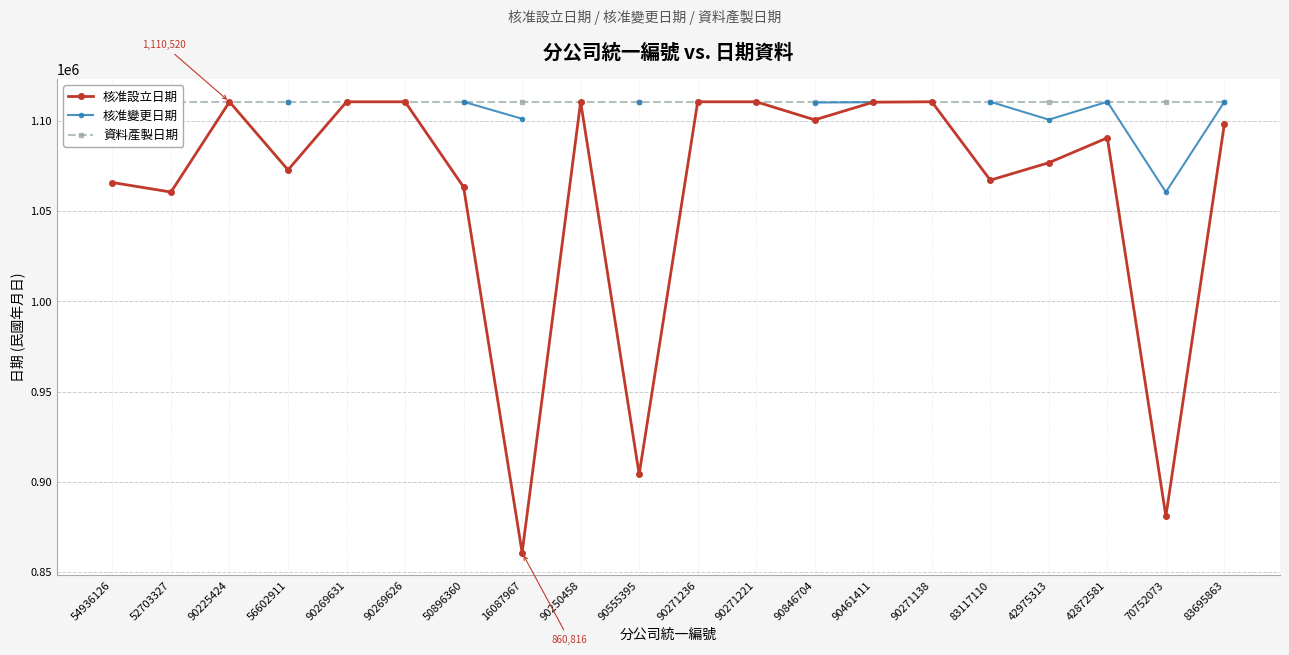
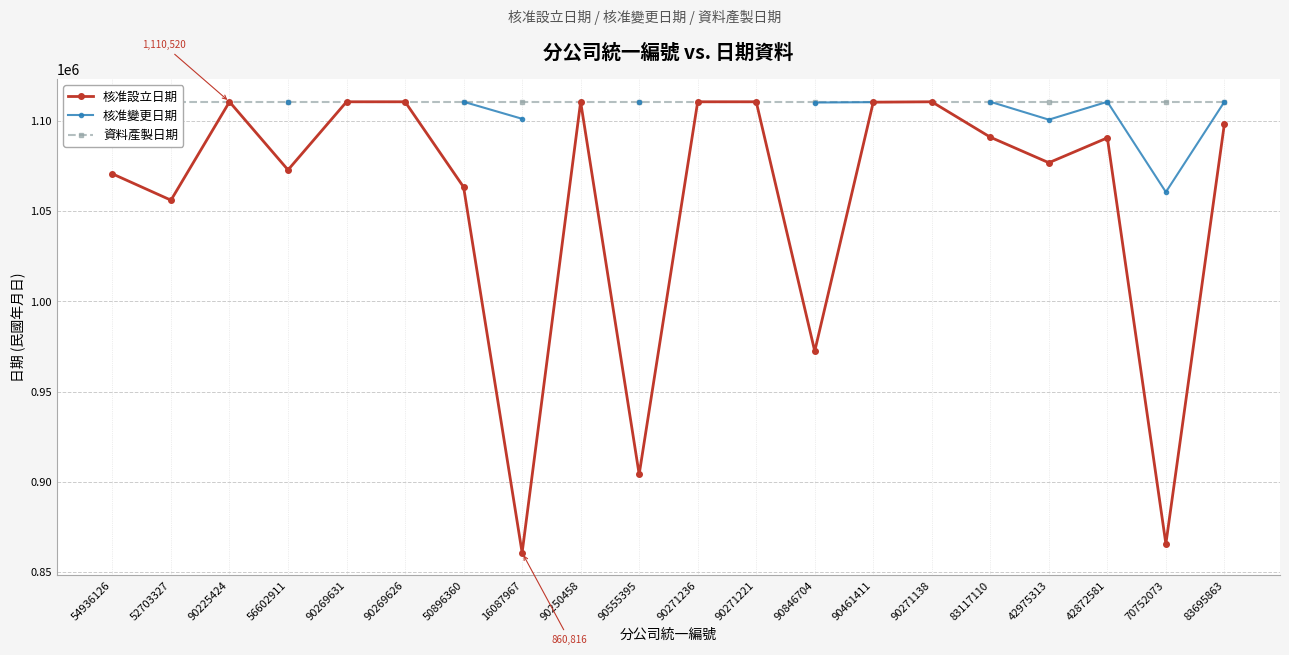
核准設立日期, 54936126: 1066000 -> 1071000
核准設立日期, 52703327: 1061000 -> 1056000
核准設立日期, 90846704: 1101000 -> 972000
核准設立日期, 83117110: 1067000 -> 1091000
核准設立日期, 70752073: 881000 -> 866000
